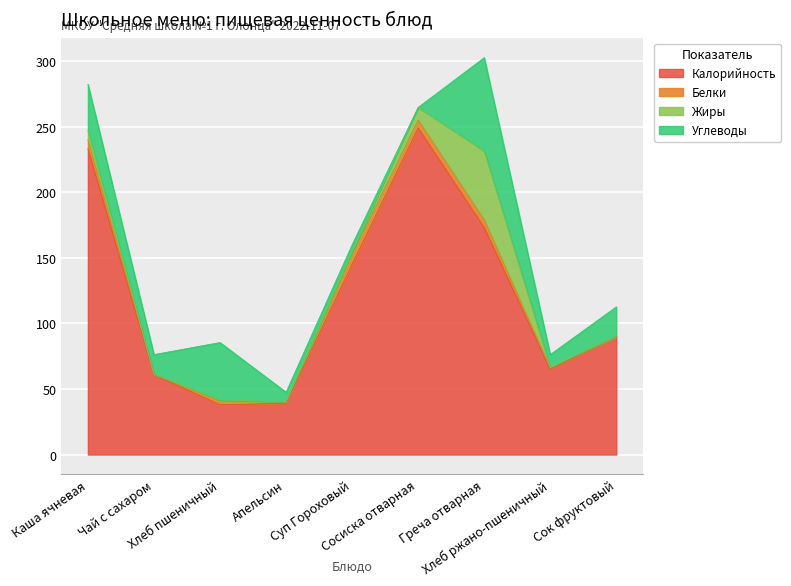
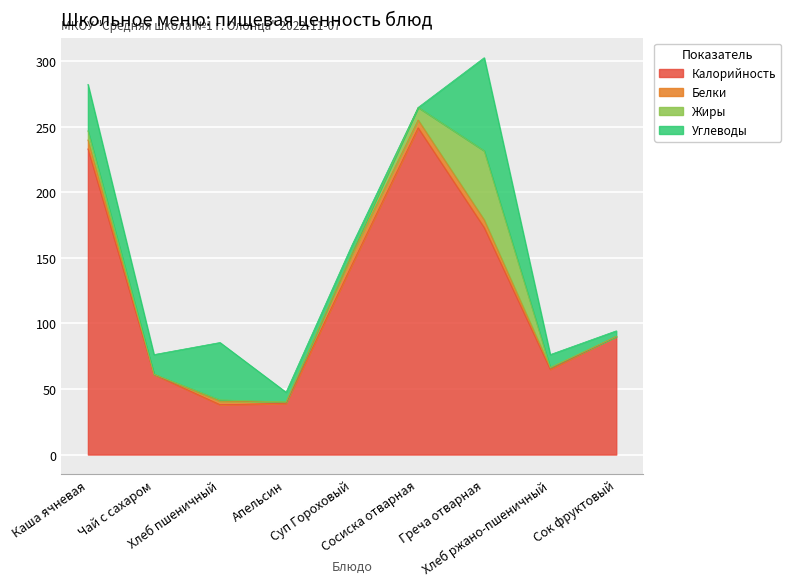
Углеводы, Сок фруктовый: 23 -> 4
